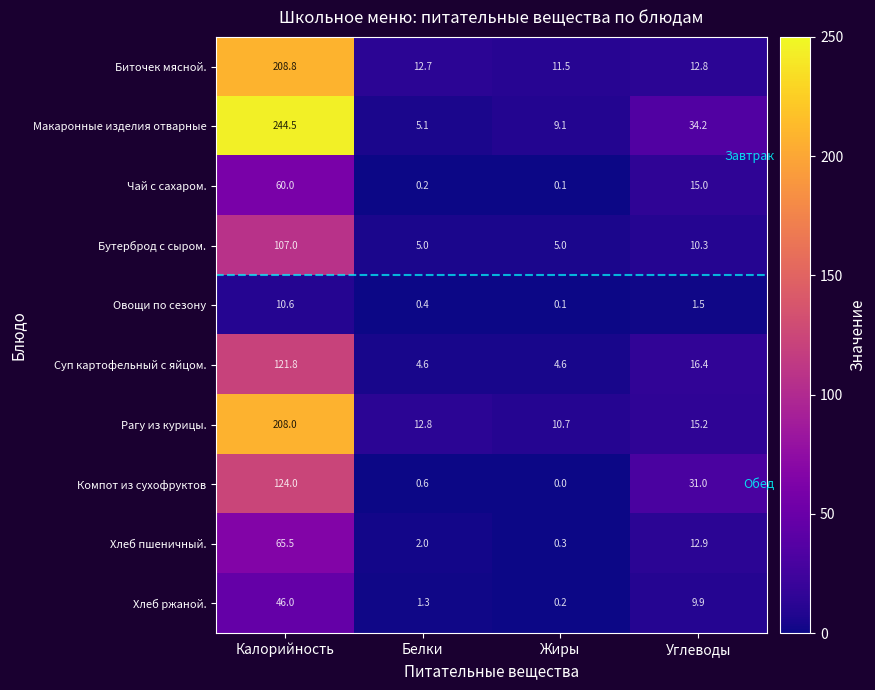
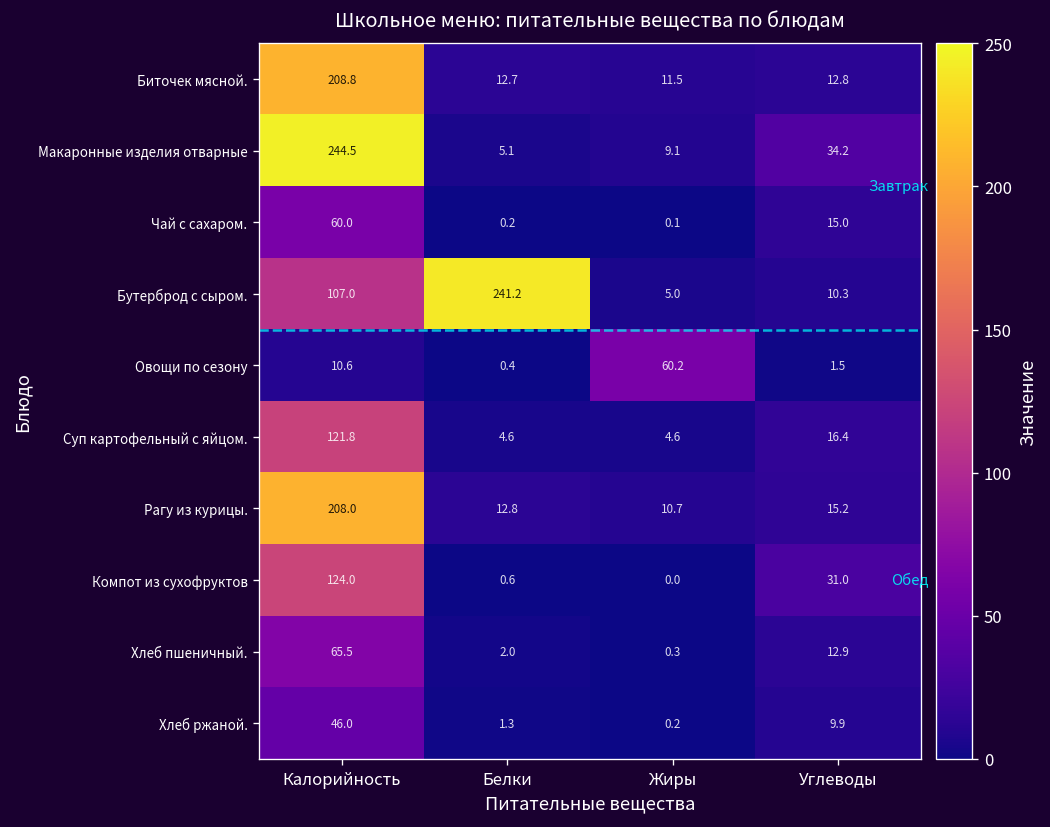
Бутерброд с сыром., Белки: 5.0 -> 241.2
Овощи по сезону, Жиры: 0.1 -> 60.2
